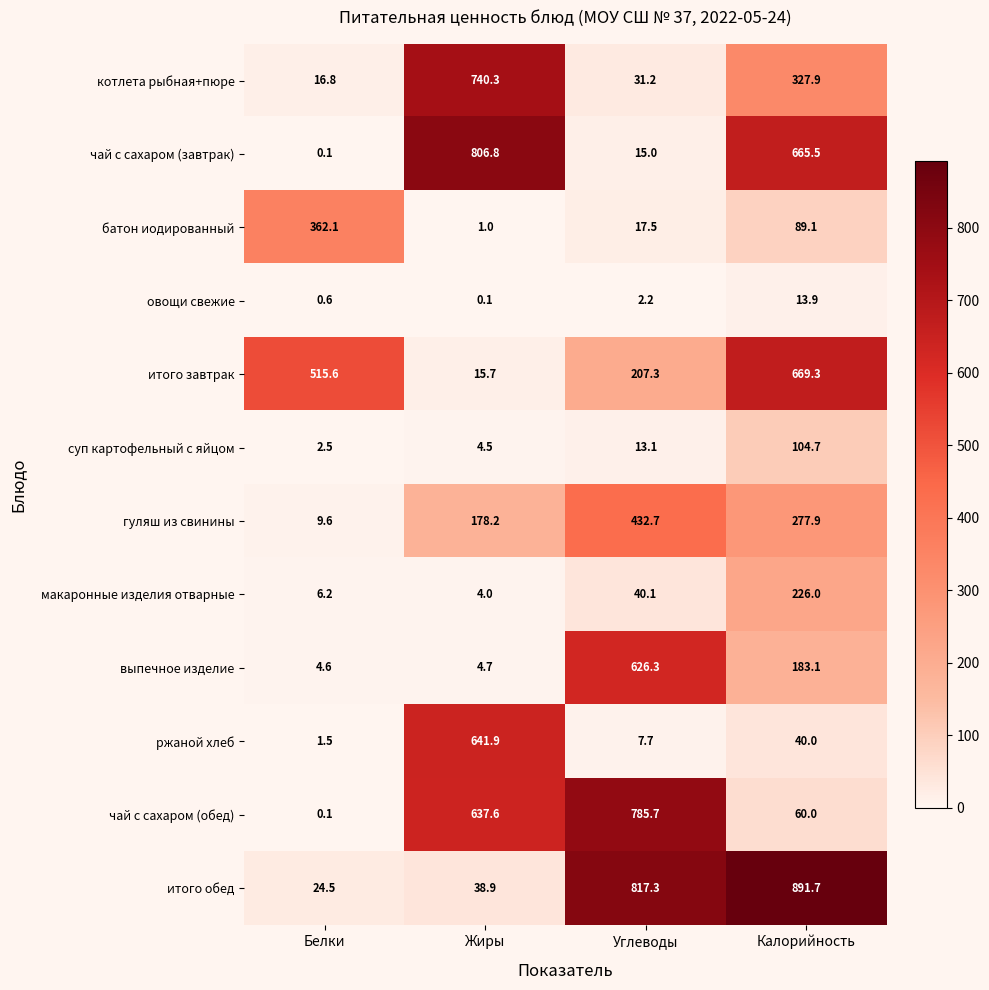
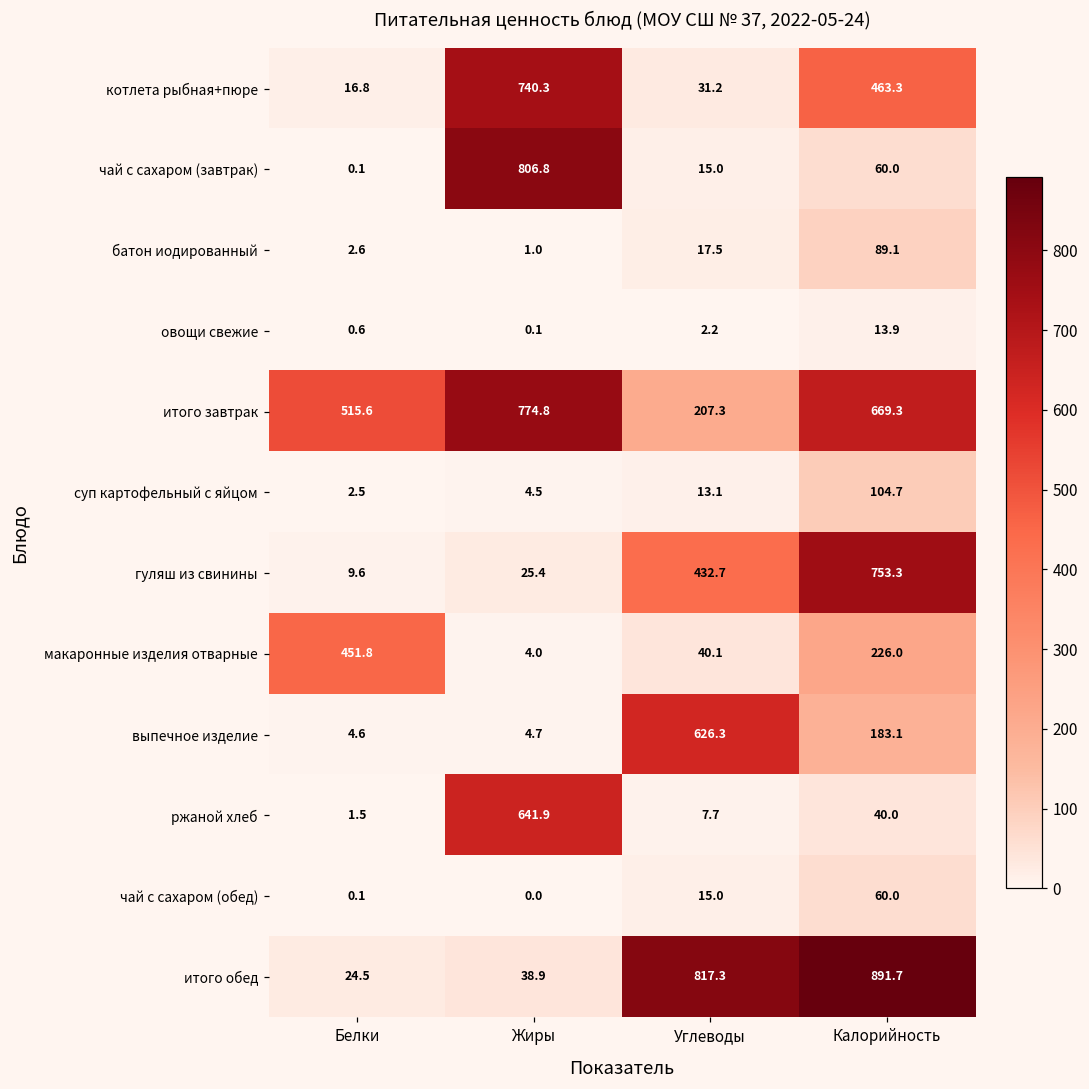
котлета рыбная+пюре, Калорийность: 327.9 -> 463.3
чай с сахаром (завтрак), Калорийность: 665.5 -> 60.0
батон иодированный, Белки: 362.1 -> 2.6
итого завтрак, Жиры: 15.7 -> 774.8
гуляш из свинины, Жиры: 178.2 -> 25.4
гуляш из свинины, Калорийность: 277.9 -> 753.3
макаронные изделия отварные, Белки: 6.2 -> 451.8
чай с сахаром (обед), Жиры: 637.6 -> 0.0
чай с сахаром (обед), Углеводы: 785.7 -> 15.0
